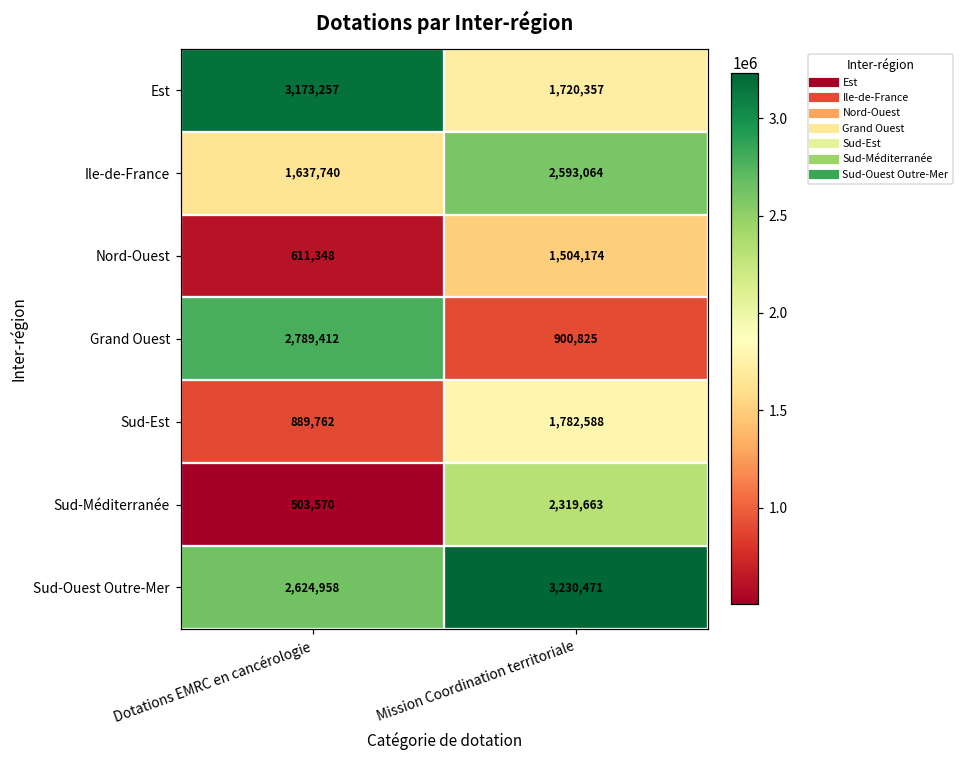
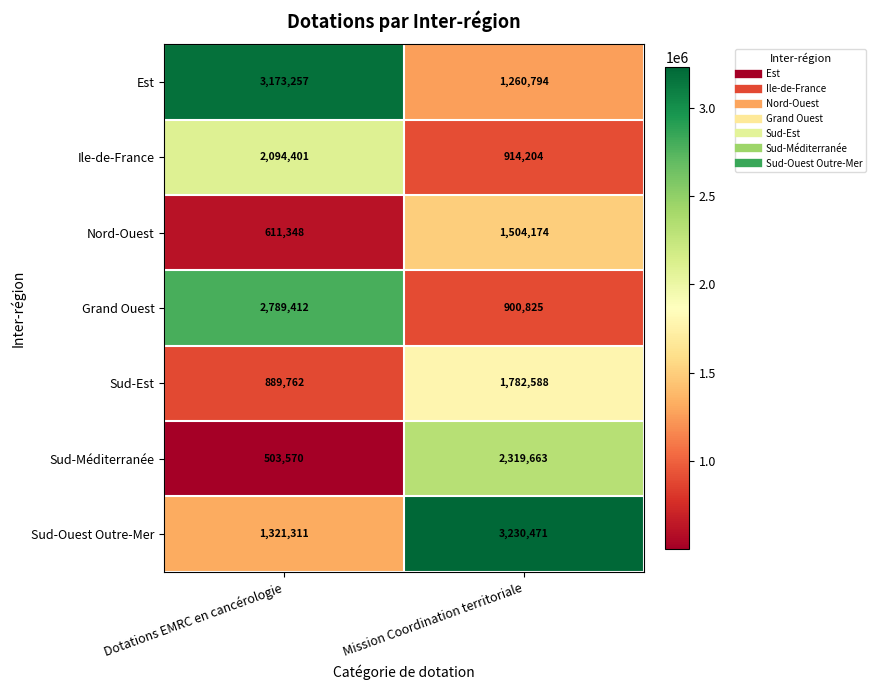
Est, Mission Coordination territoriale: 1,720,357 -> 1,260,794
Ile-de-France, Dotations EMRC en cancérologie: 1,637,740 -> 2,094,401
Ile-de-France, Mission Coordination territoriale: 2,593,064 -> 914,204
Sud-Ouest Outre-Mer, Dotations EMRC en cancérologie: 2,624,958 -> 1,321,311
